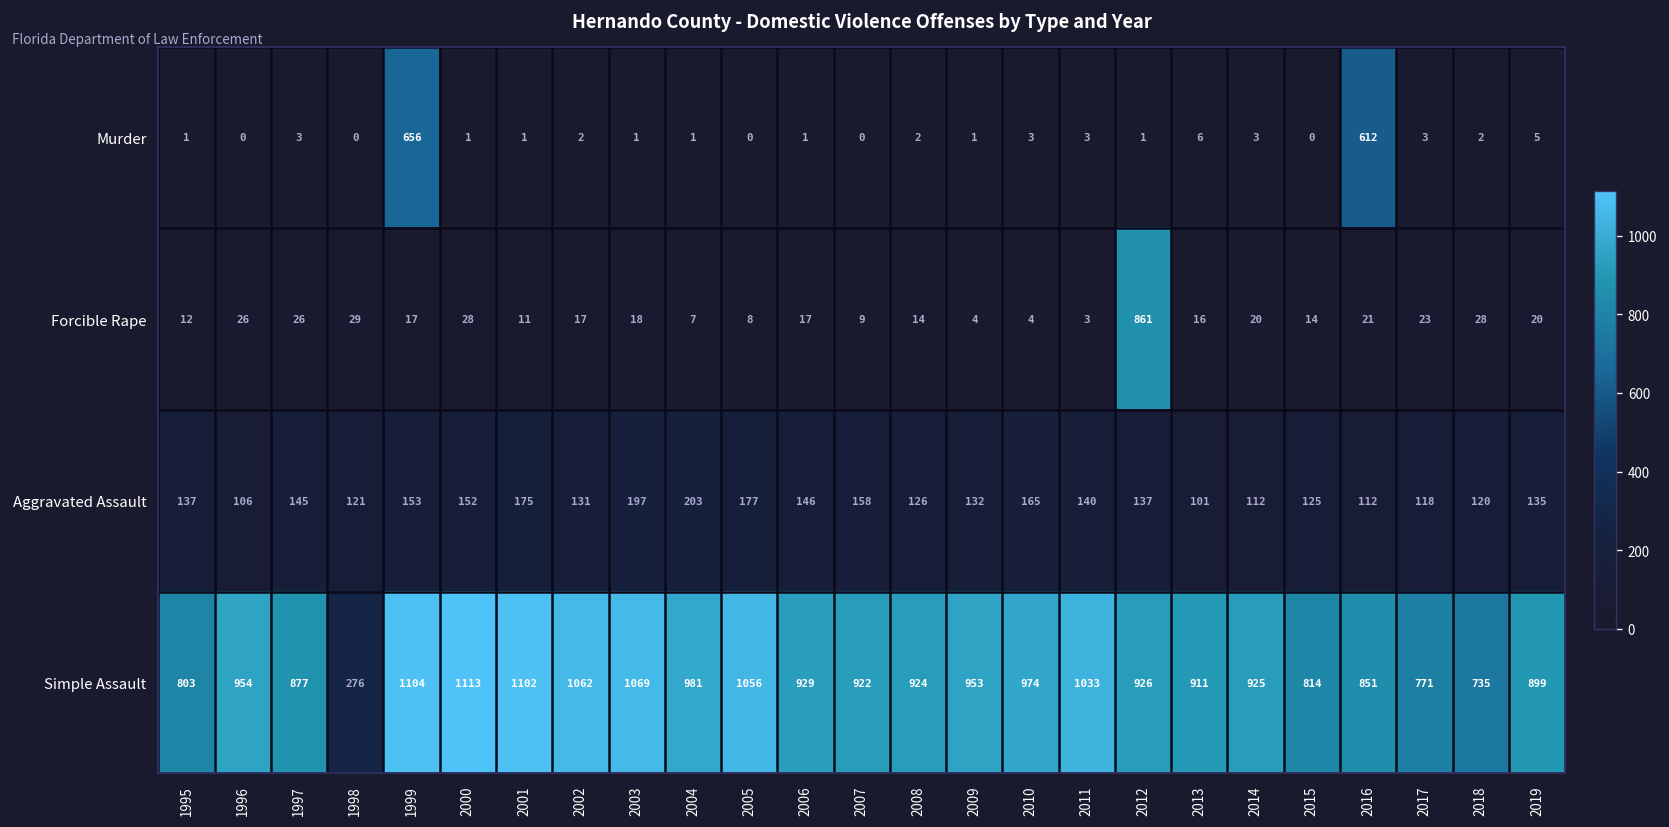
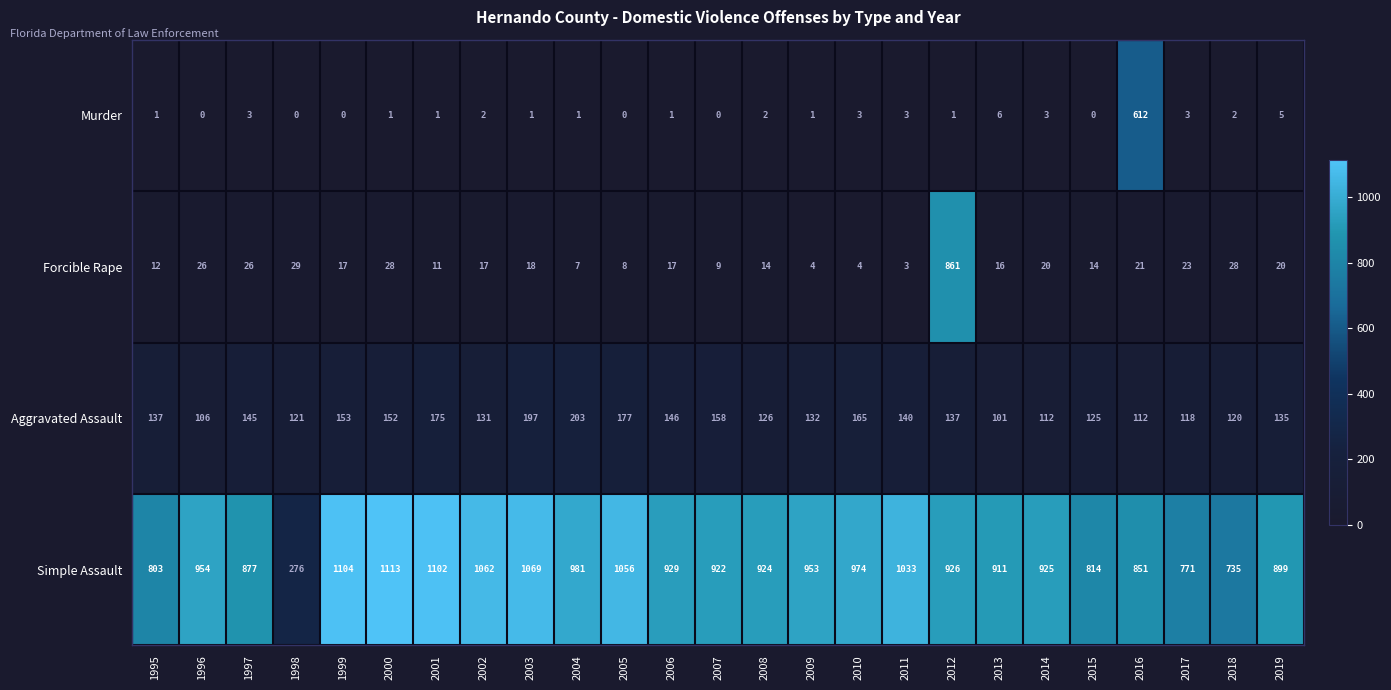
Murder, 1999: 656 -> 0
